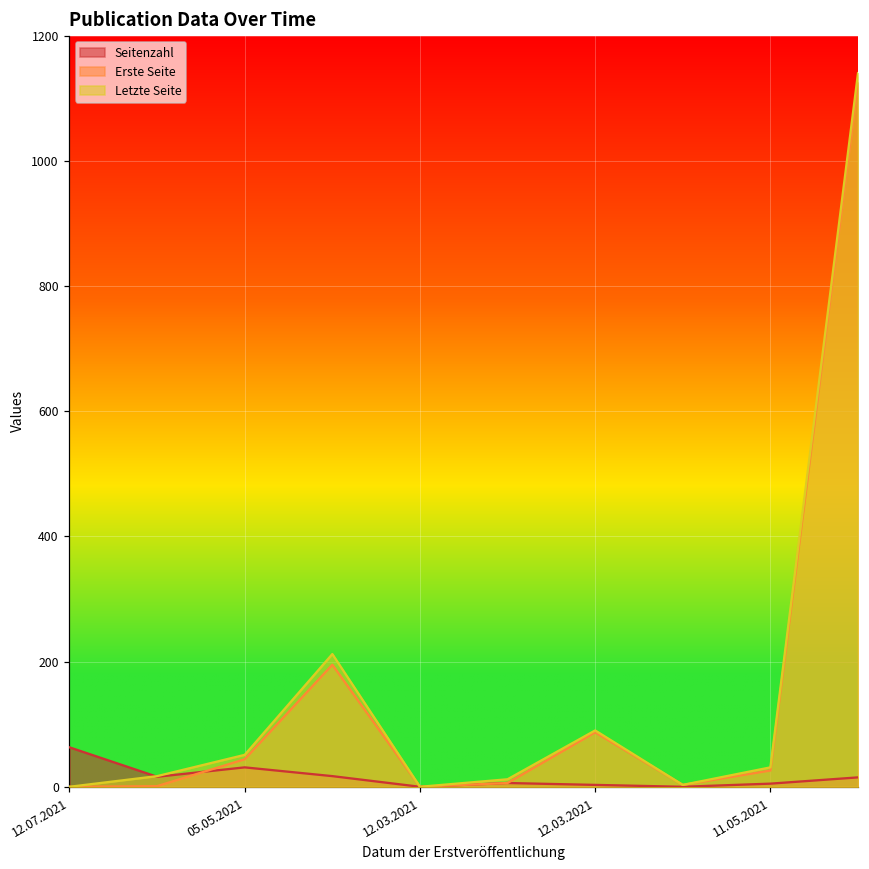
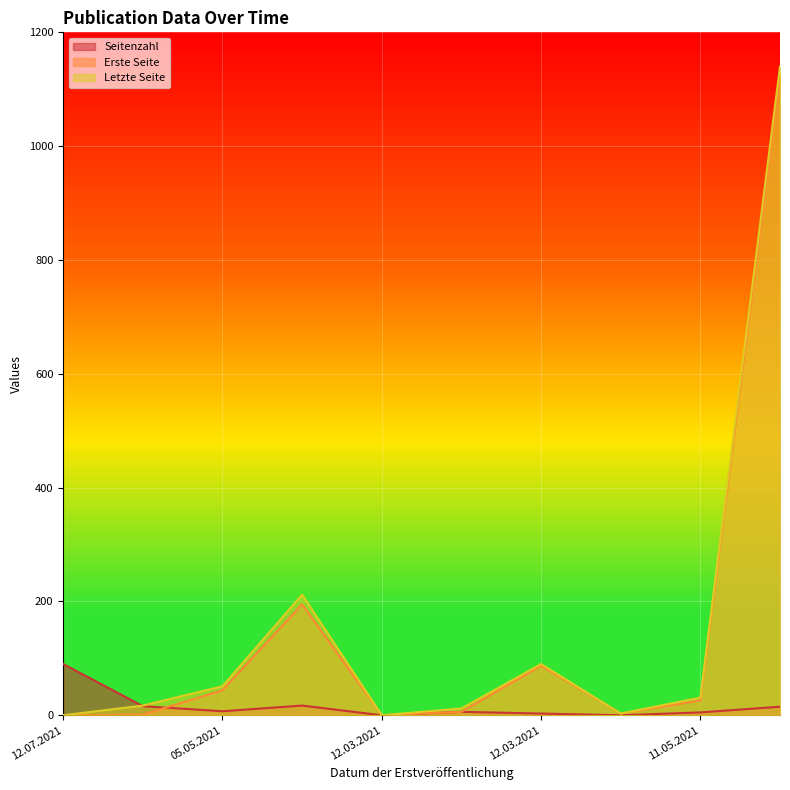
Seitenzahl, 12.07.2021: 60 -> 90
Seitenzahl, 05.05.2021: 30 -> 10
